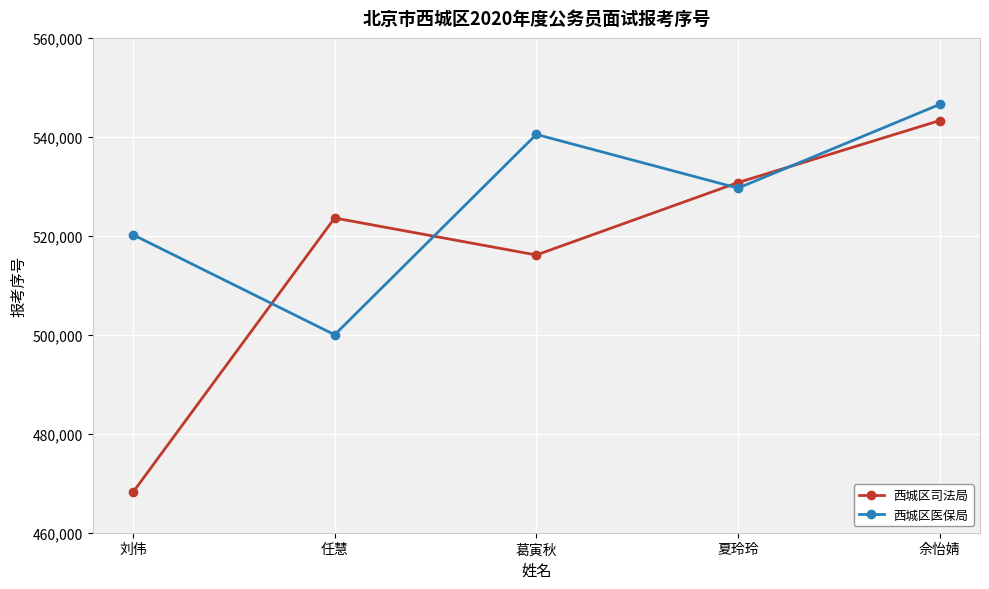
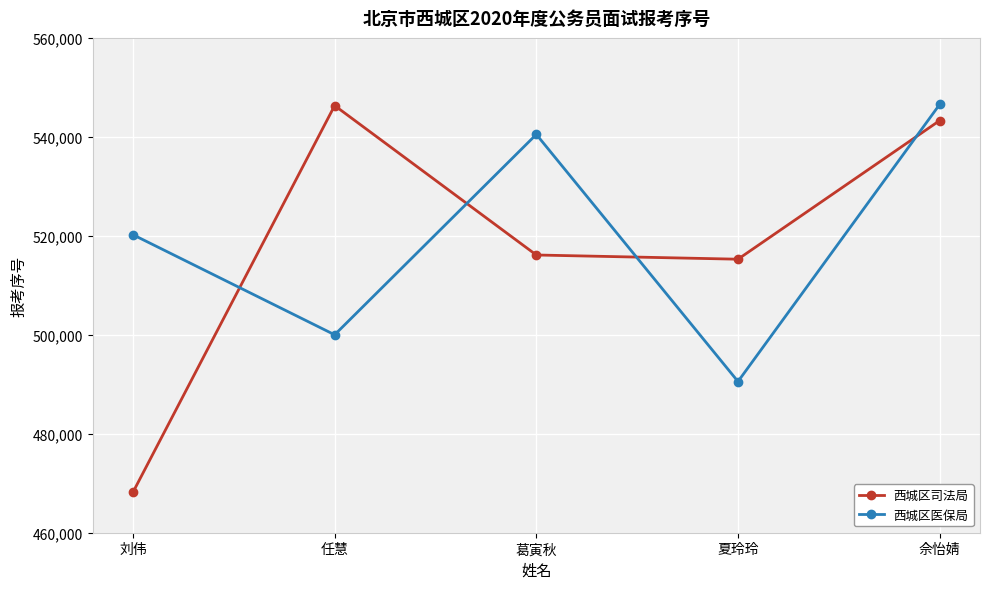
西城区司法局, 任慧: 524,000 -> 546,000
西城区司法局, 夏玲玲: 531,000 -> 515,000
西城区医保局, 夏玲玲: 530,000 -> 491,000
